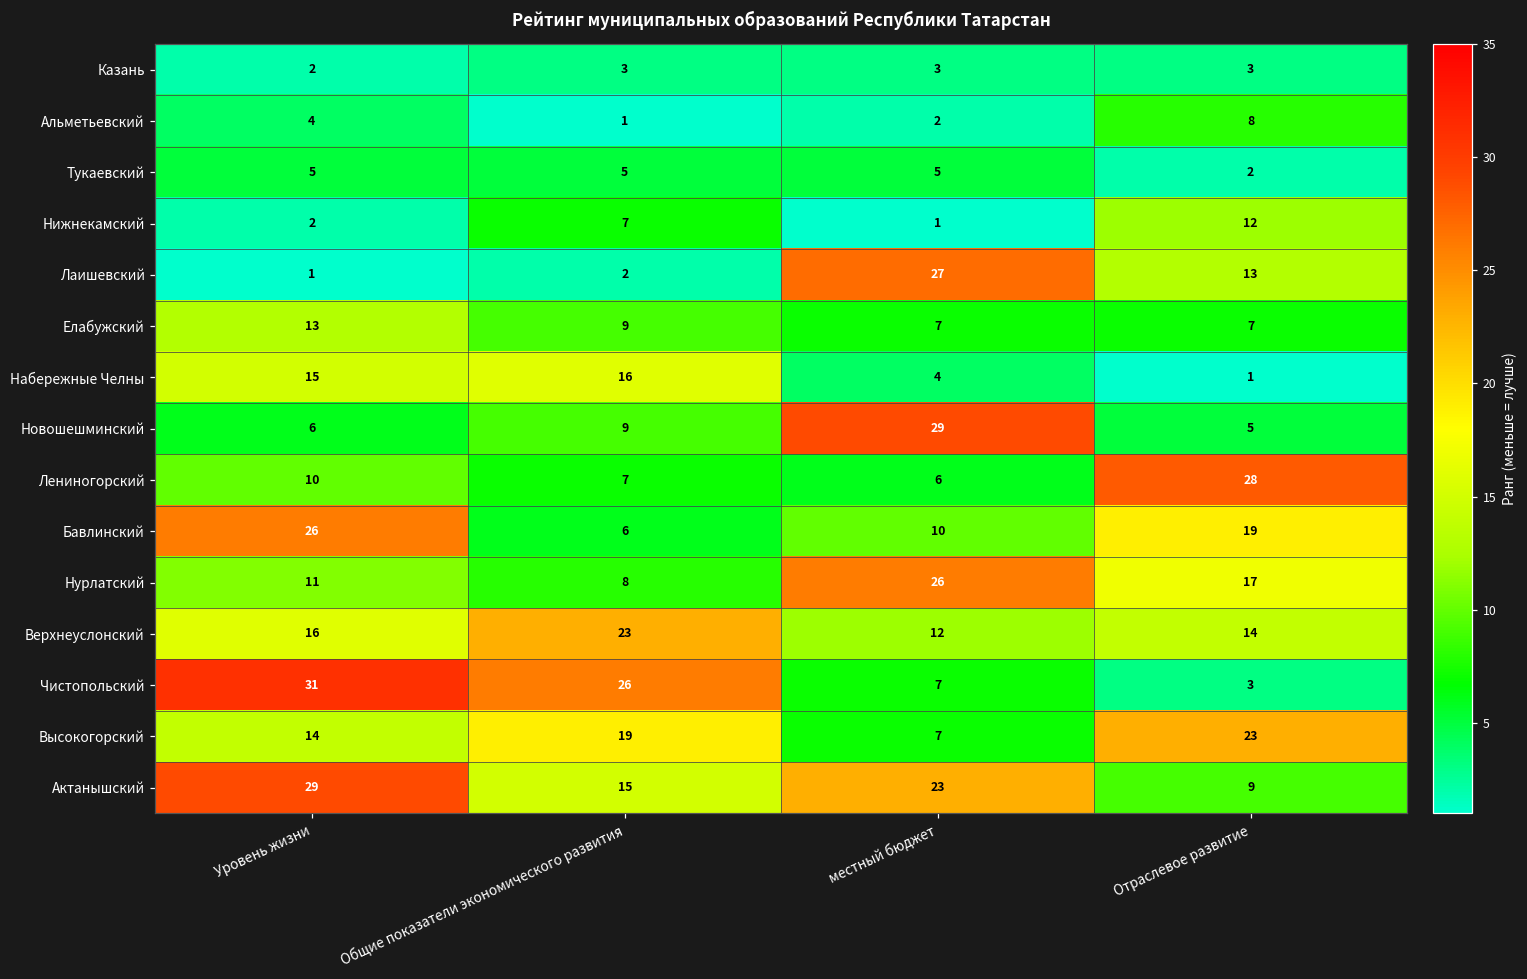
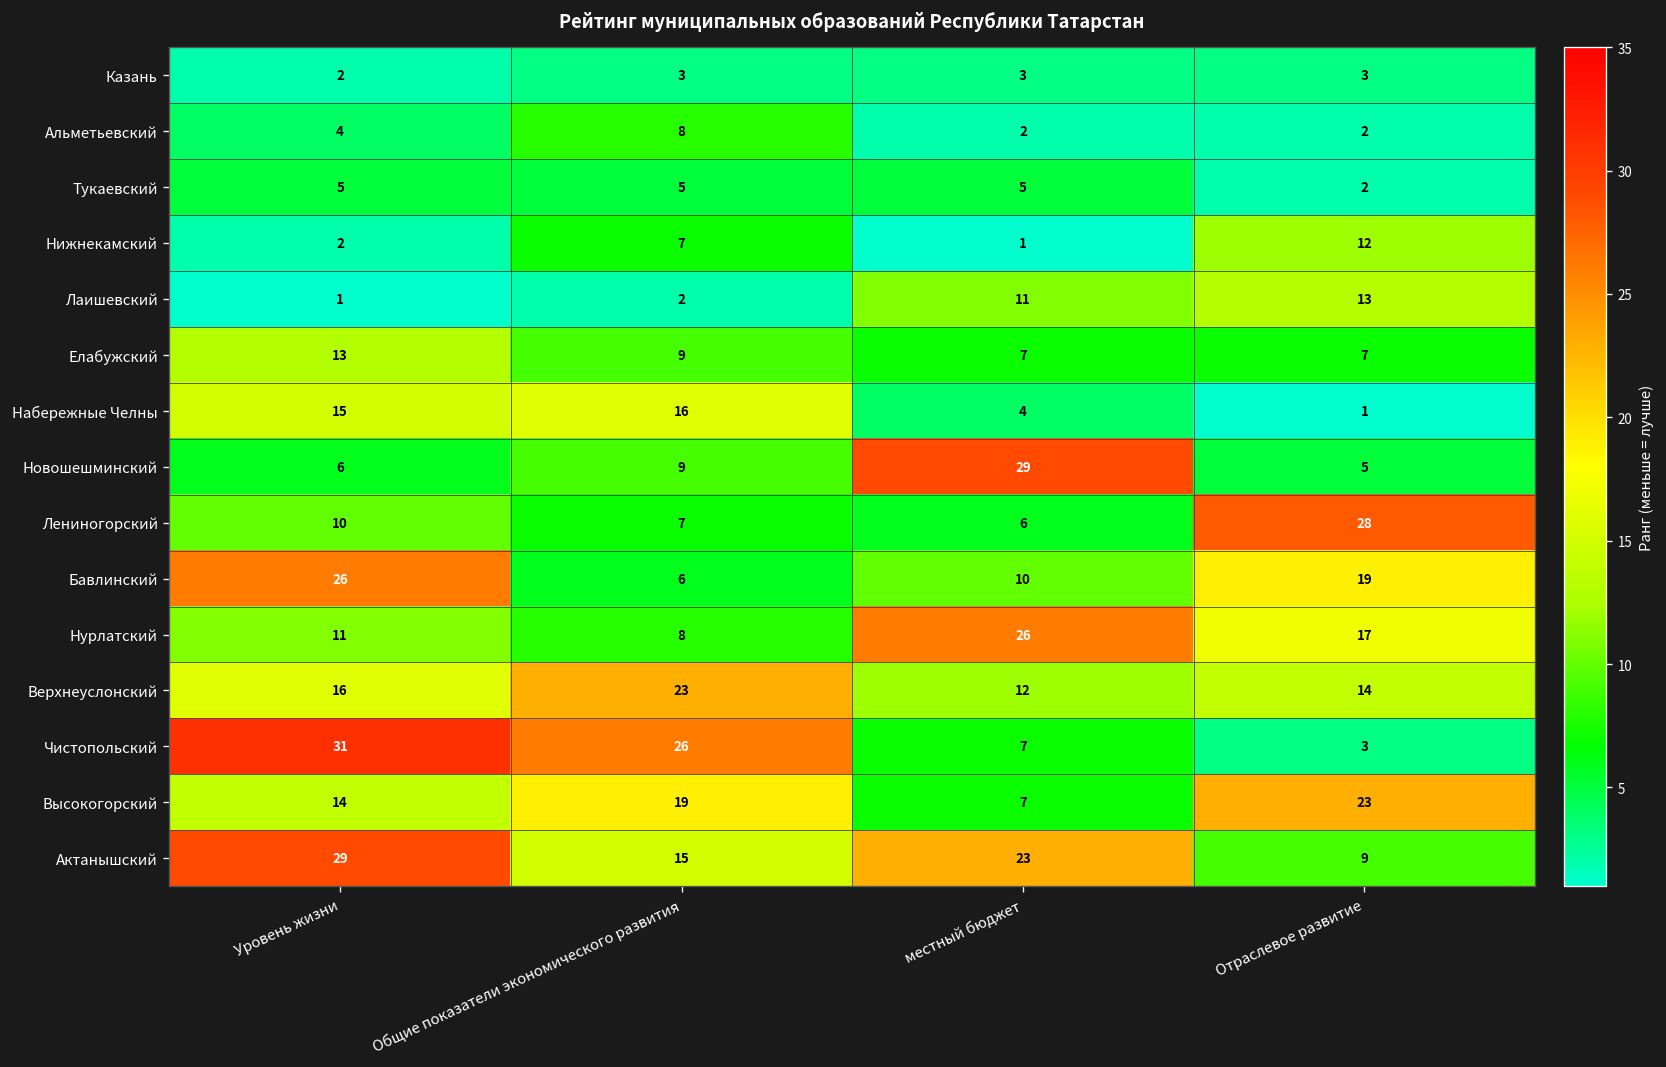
Альметьевский, Общие показатели экономического развития: 1 -> 8
Альметьевский, Отраслевое развитие: 8 -> 2
Лаишевский, местный бюджет: 27 -> 11
